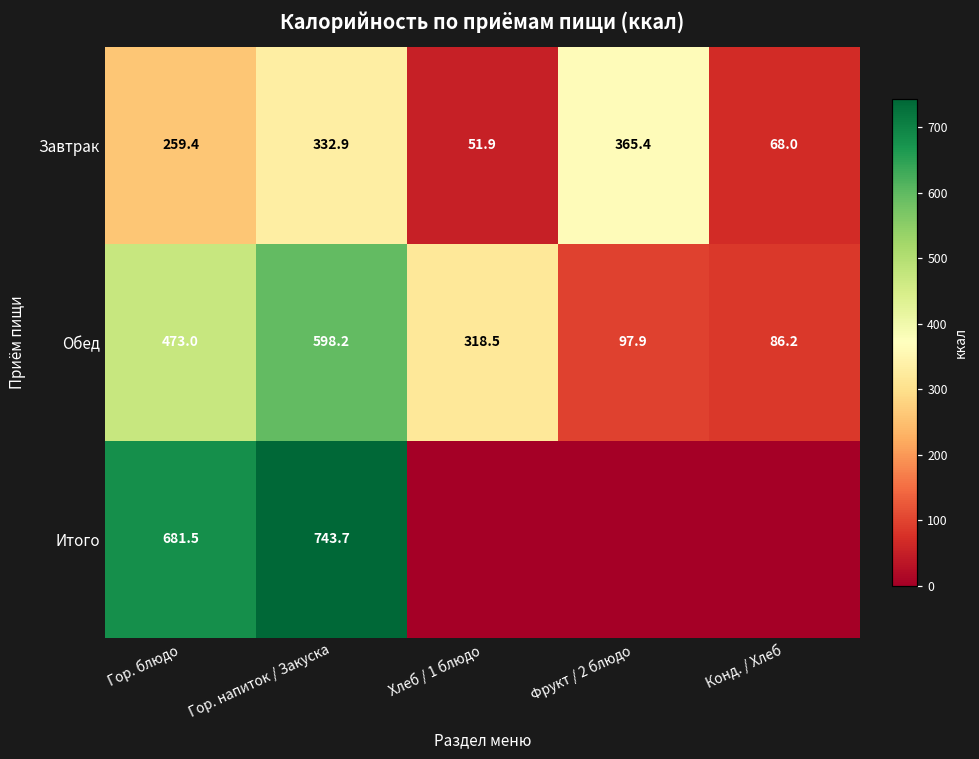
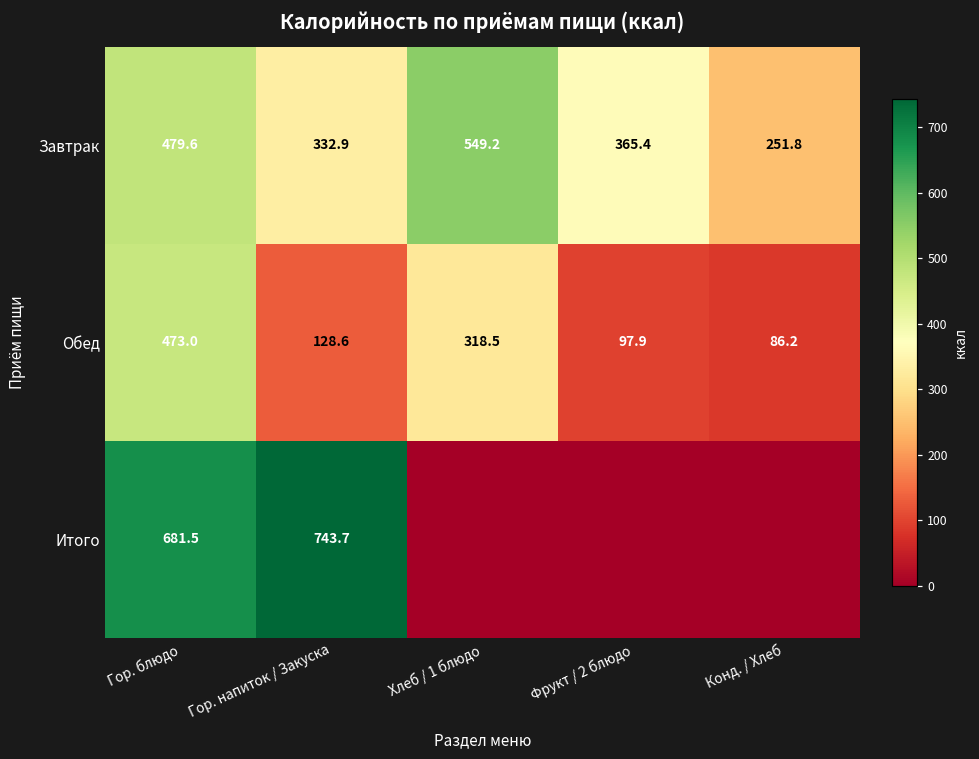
Завтрак, Гор. блюдо: 259.4 -> 479.6
Завтрак, Хлеб / 1 блюдо: 51.9 -> 549.2
Завтрак, Конд. / Хлеб: 68.0 -> 251.8
Обед, Гор. напиток / Закуска: 598.2 -> 128.6
